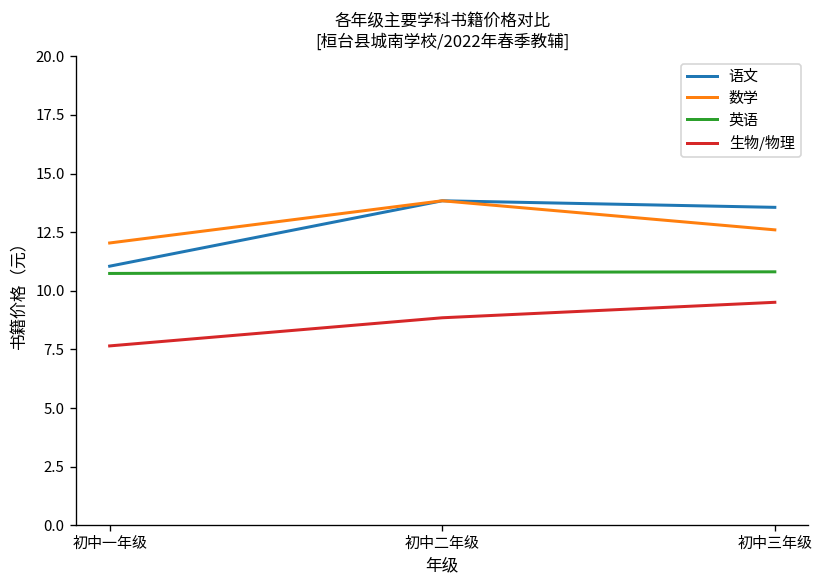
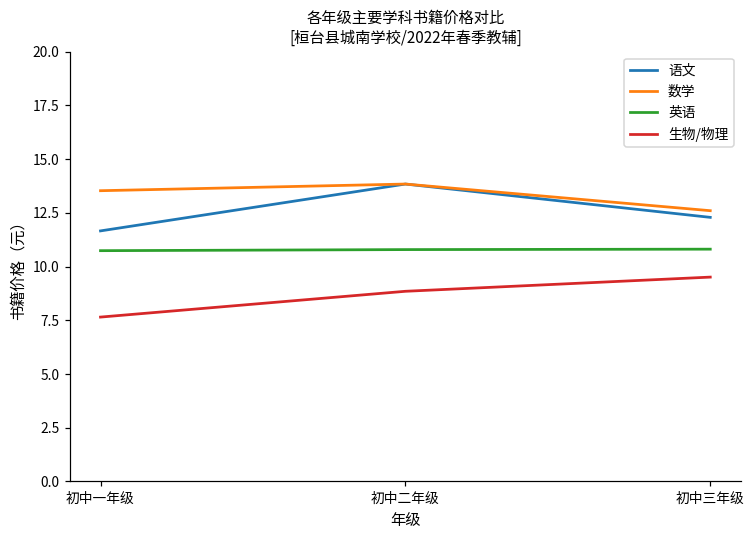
语文, 初中一年级: 11.1 -> 11.7
数学, 初中一年级: 12.0 -> 13.5
语文, 初中三年级: 13.6 -> 12.3
